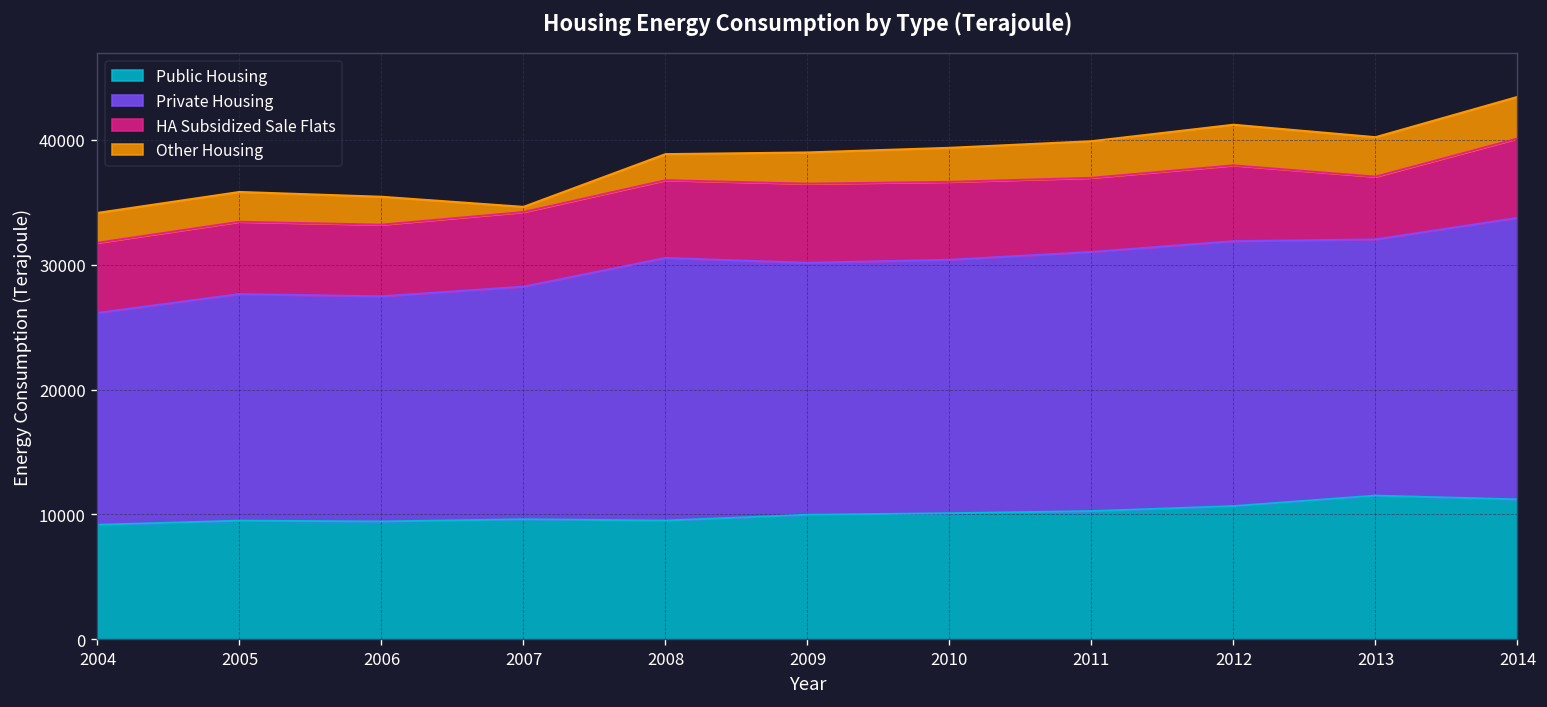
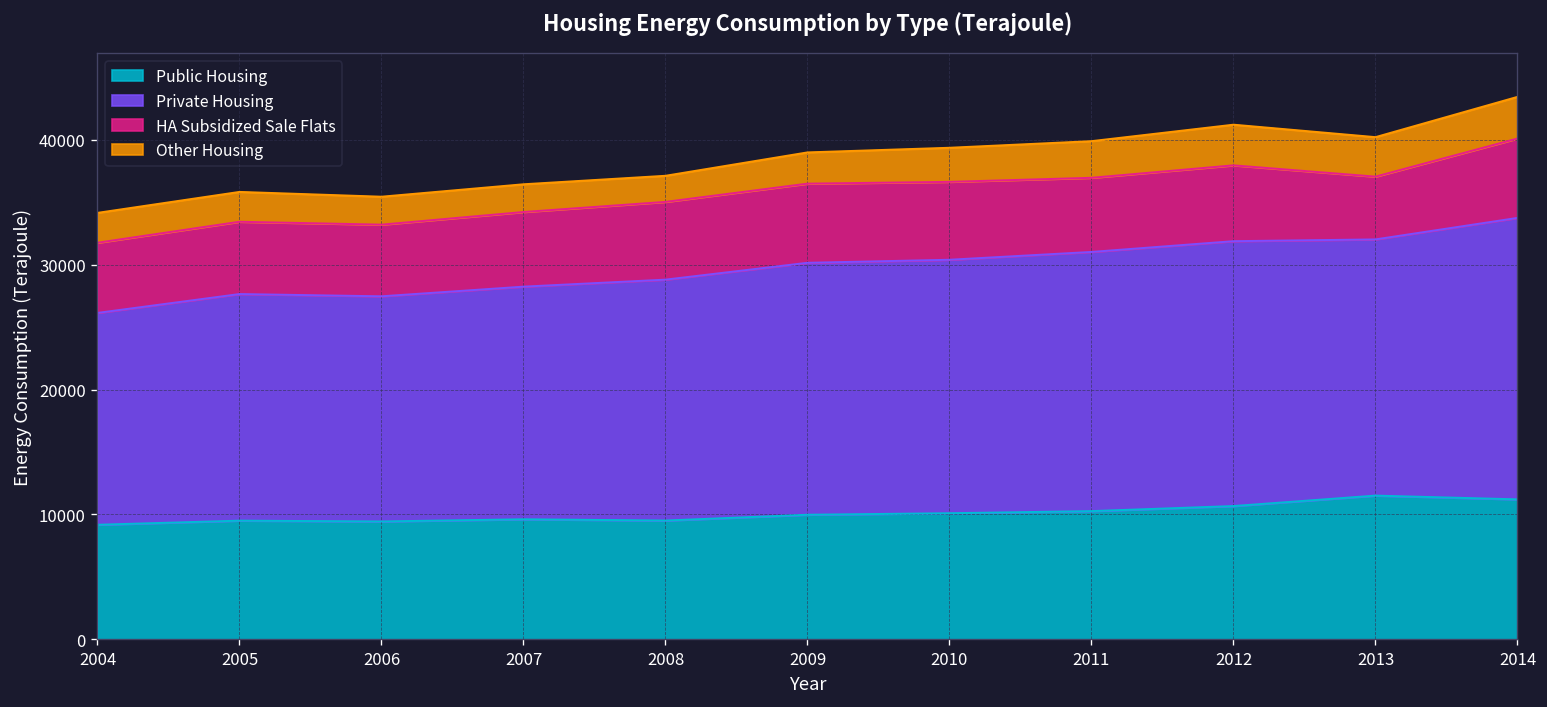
Other Housing, 2007: 400 -> 2200
Private Housing, 2008: 21000 -> 19300
